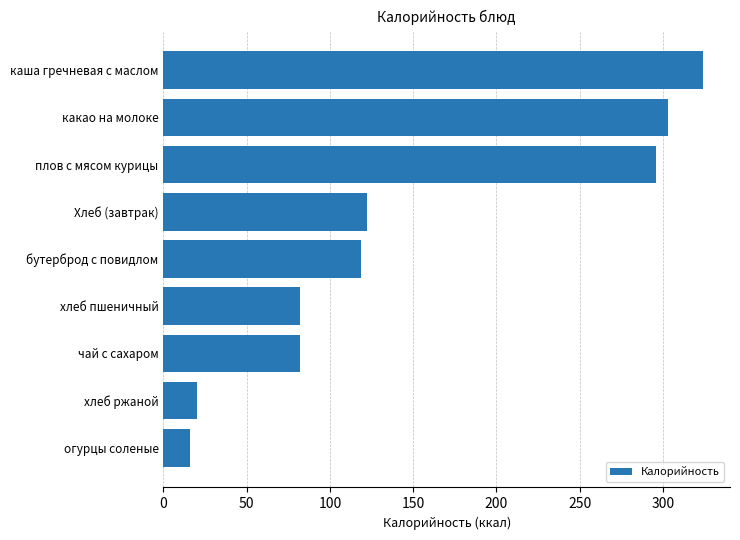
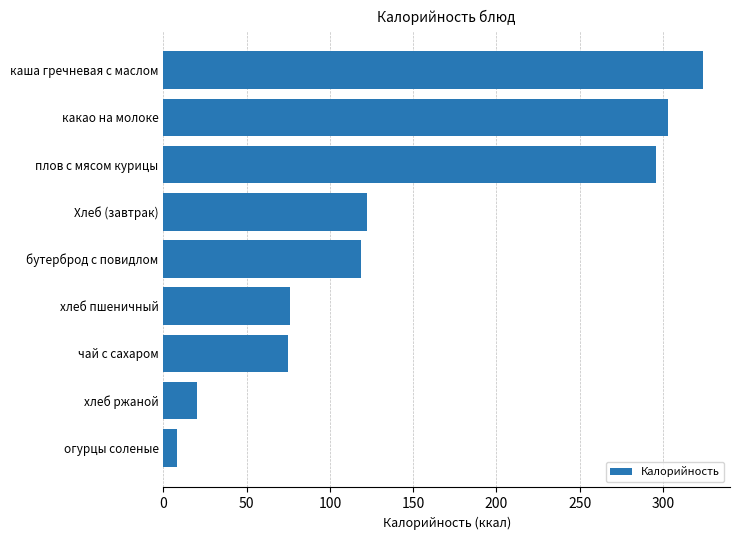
хлеб пшеничный: 82 -> 76
чай с сахаром: 82 -> 75
огурцы соленые: 16 -> 8
